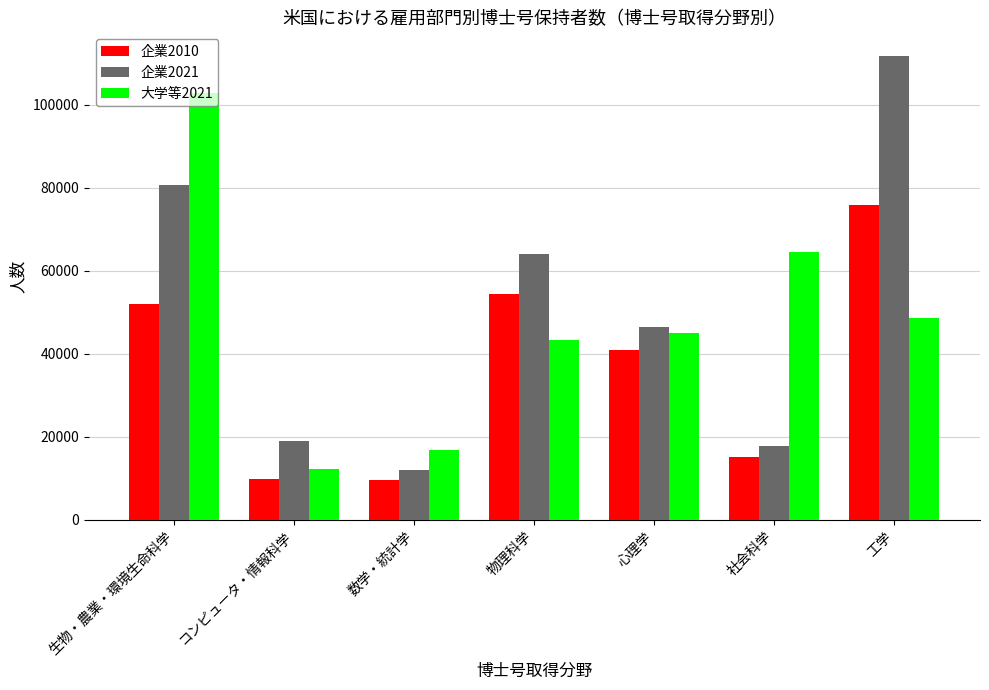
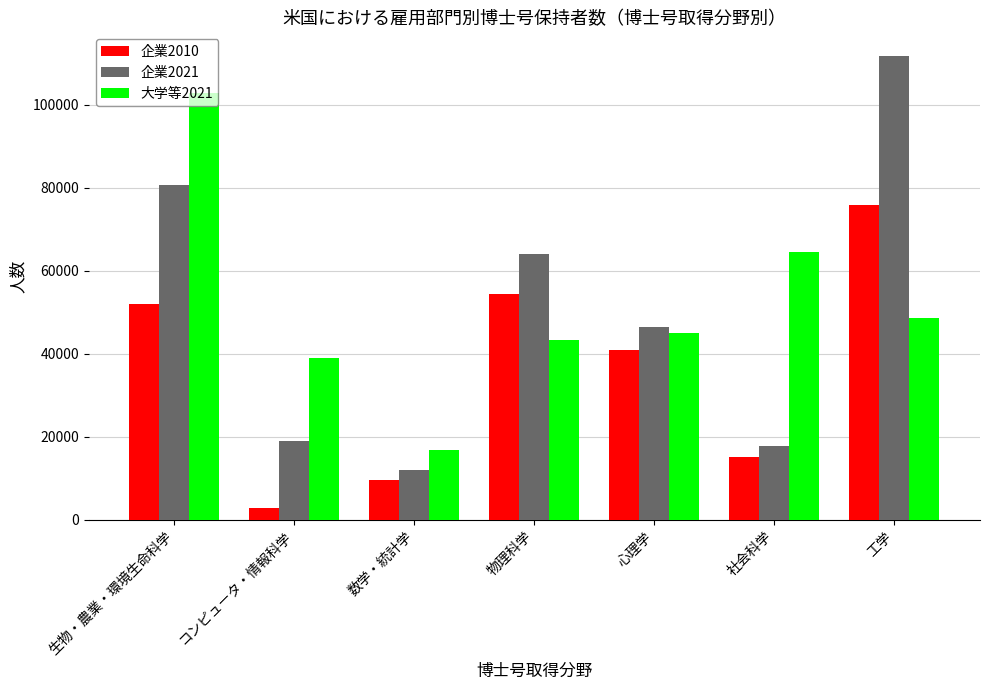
企業2010, コンピュータ・情報科学: 10000 -> 3000
大学等2021, コンピュータ・情報科学: 12000 -> 39000
